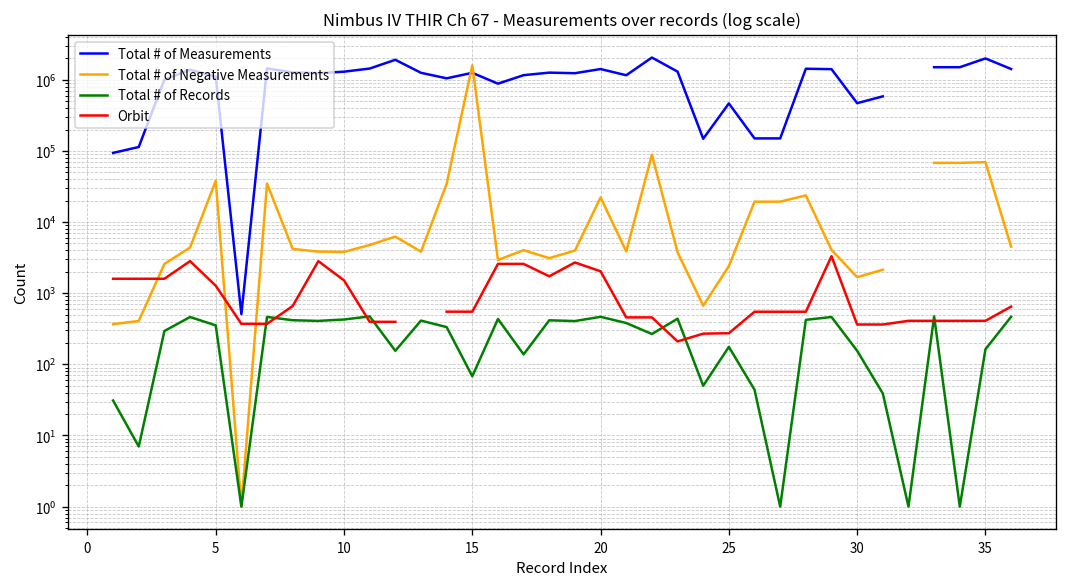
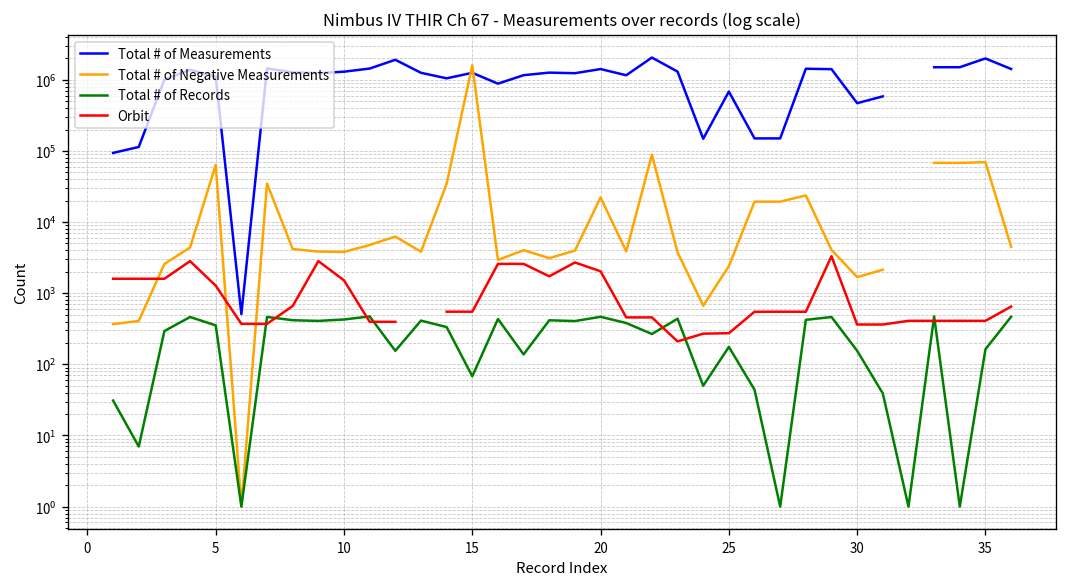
Total # of Negative Measurements, 5: 40000 -> 60000
Total # of Measurements, 25: 500000 -> 700000
